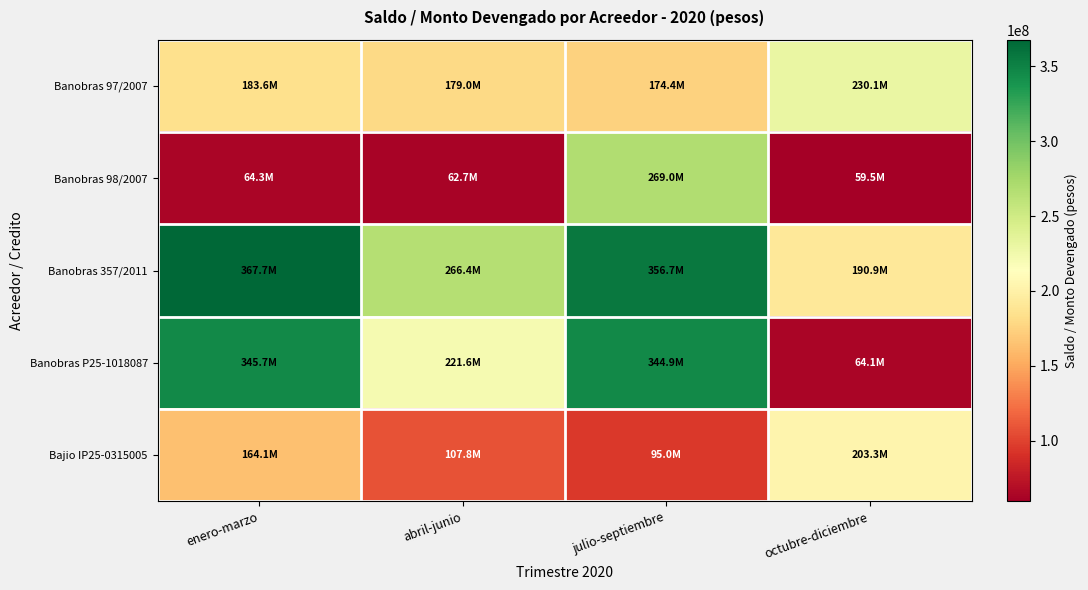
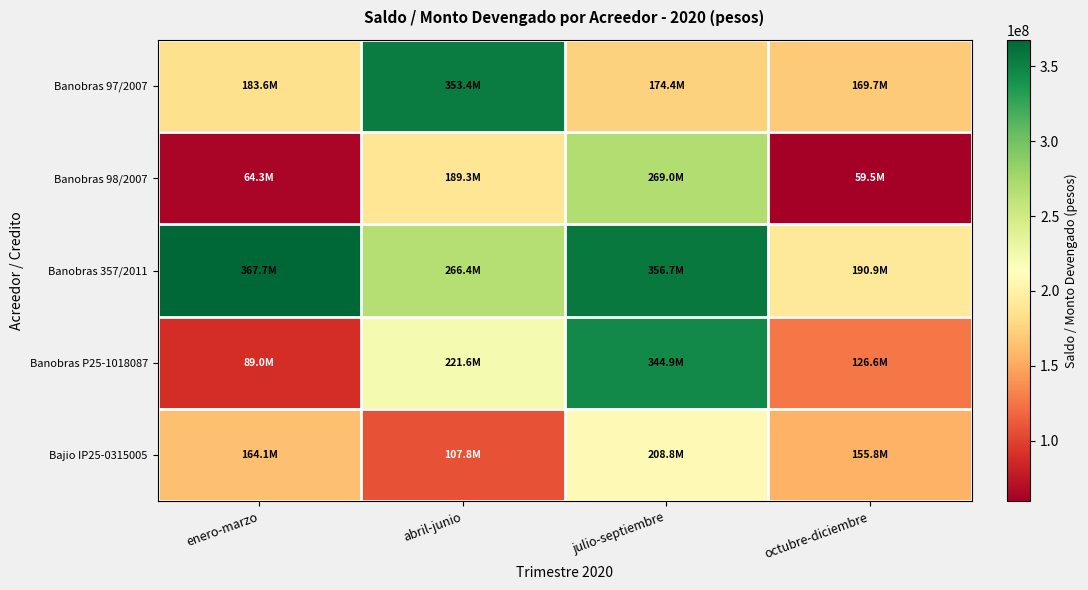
Banobras 97/2007, abril-junio: 179.0M -> 353.4M
Banobras 97/2007, octubre-diciembre: 230.1M -> 169.7M
Banobras 98/2007, abril-junio: 62.7M -> 189.3M
Banobras P25-1018087, enero-marzo: 345.7M -> 89.0M
Banobras P25-1018087, octubre-diciembre: 64.1M -> 126.6M
Bajio IP25-0315005, julio-septiembre: 95.0M -> 208.8M
Bajio IP25-0315005, octubre-diciembre: 203.3M -> 155.8M
